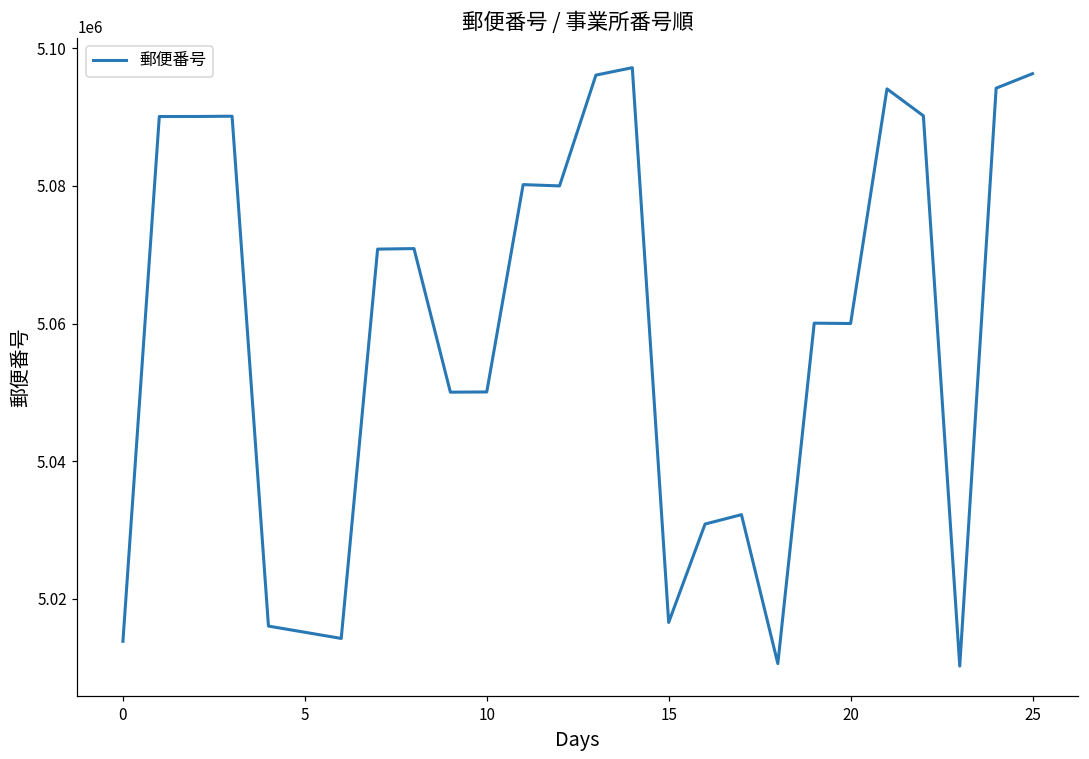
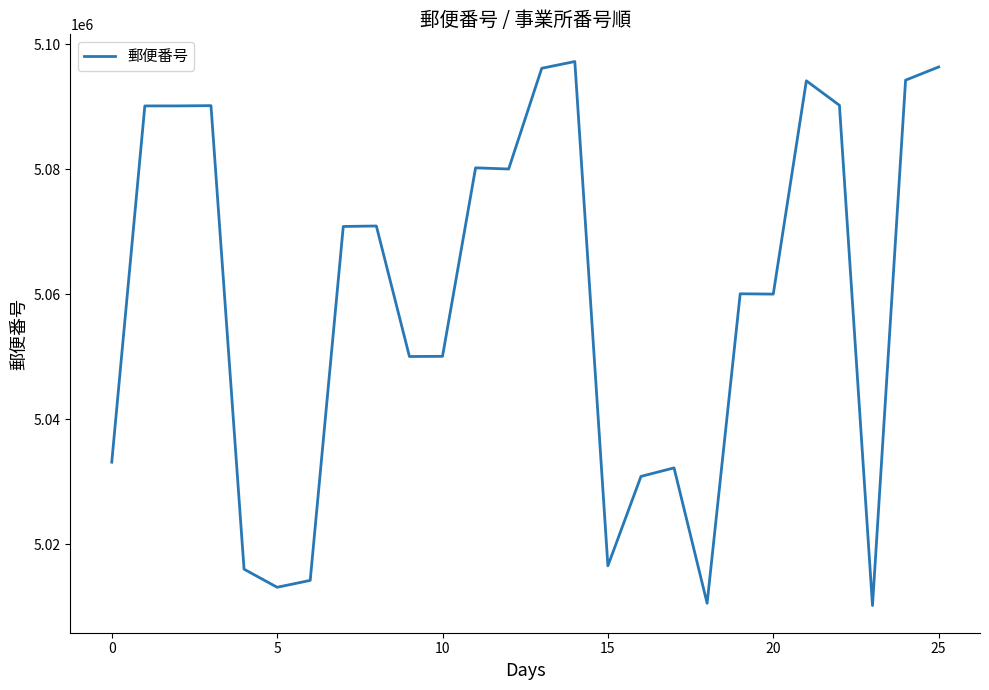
0: 5014000 -> 5033000
5: 5015000 -> 5013000
